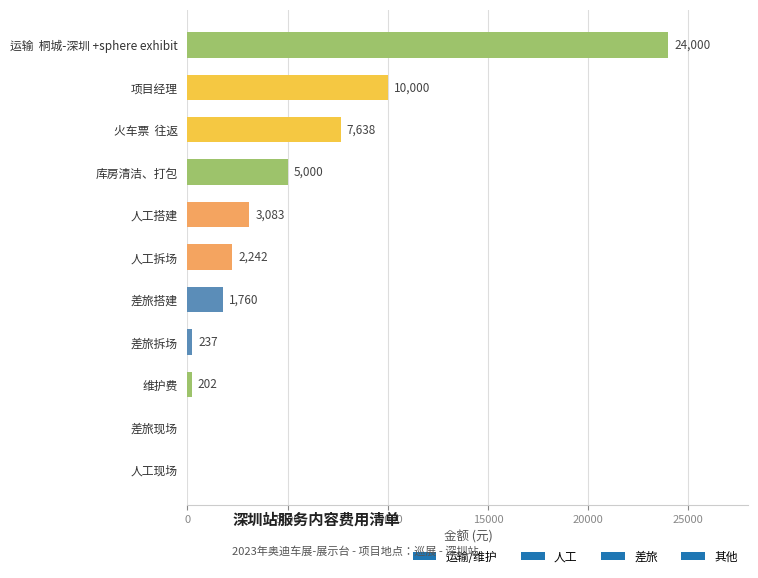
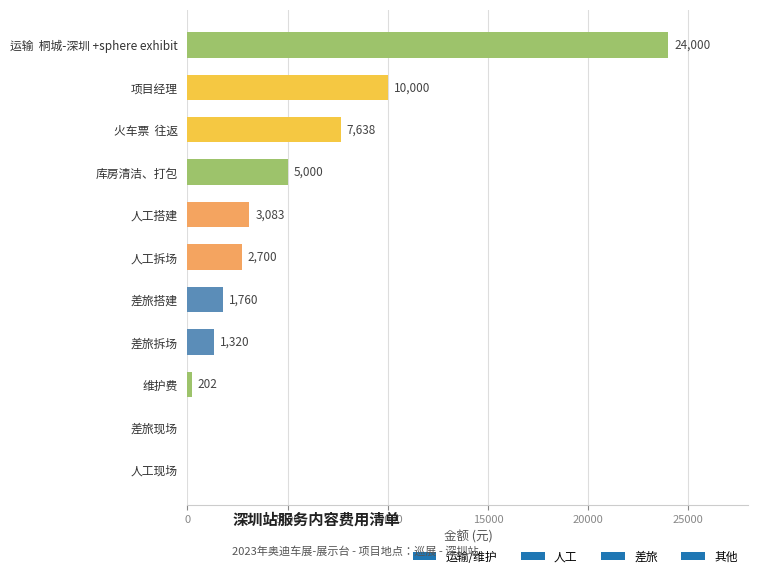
人工拆场: 2,242 -> 2,700
差旅拆场: 237 -> 1,320
